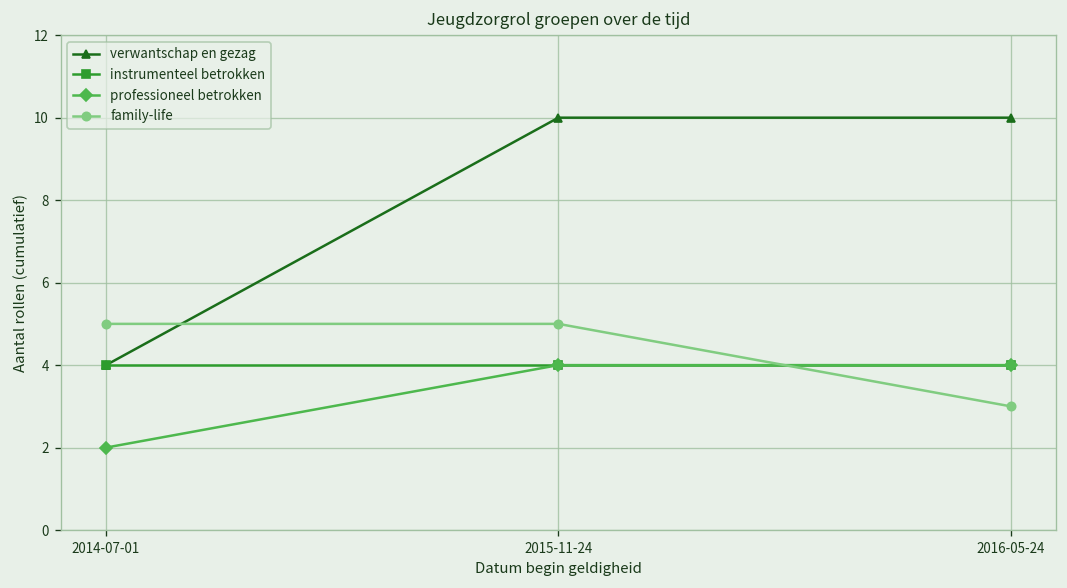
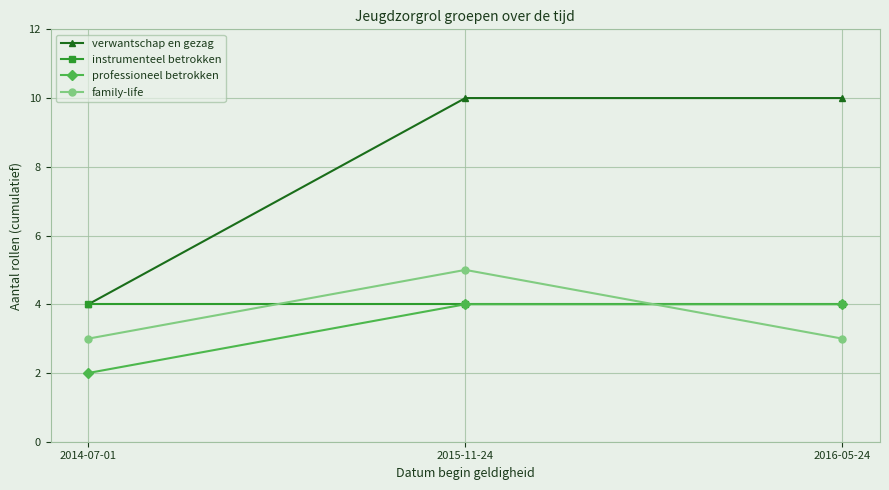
family-life, 2014-07-01: 5 -> 3
